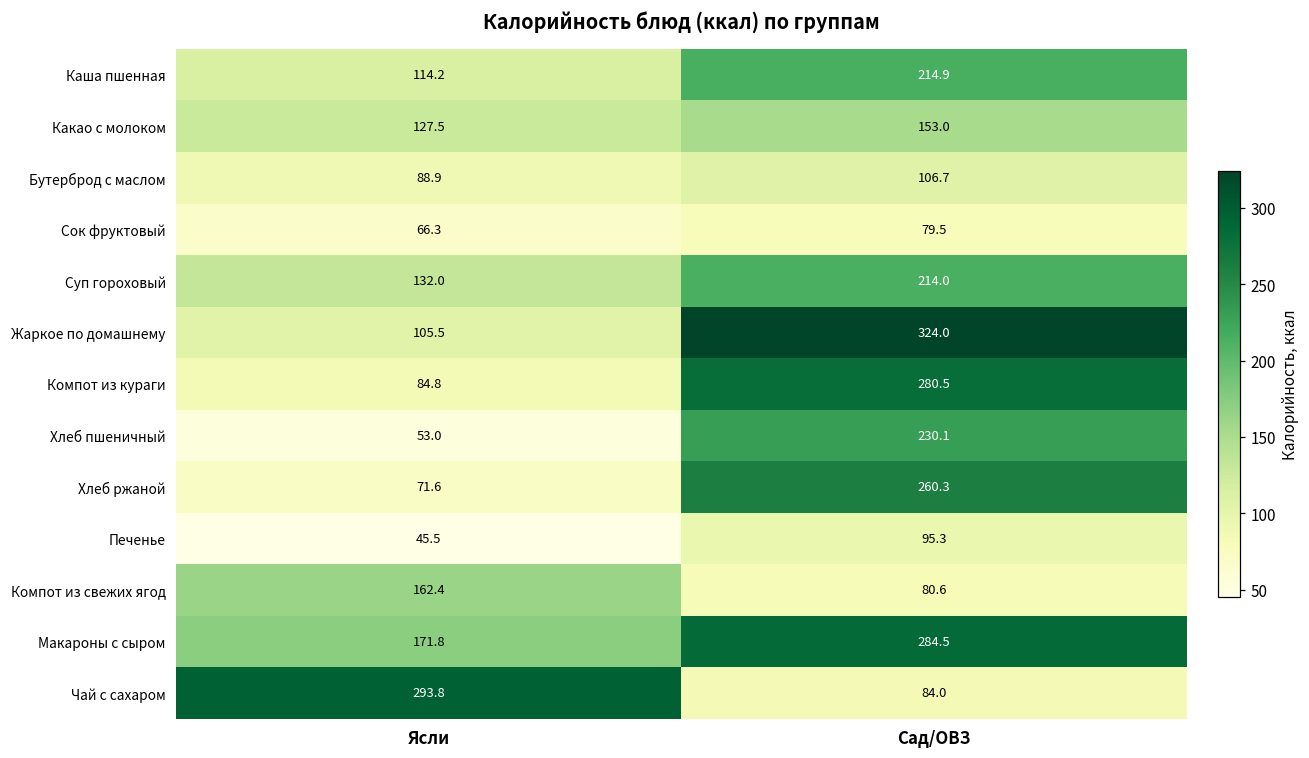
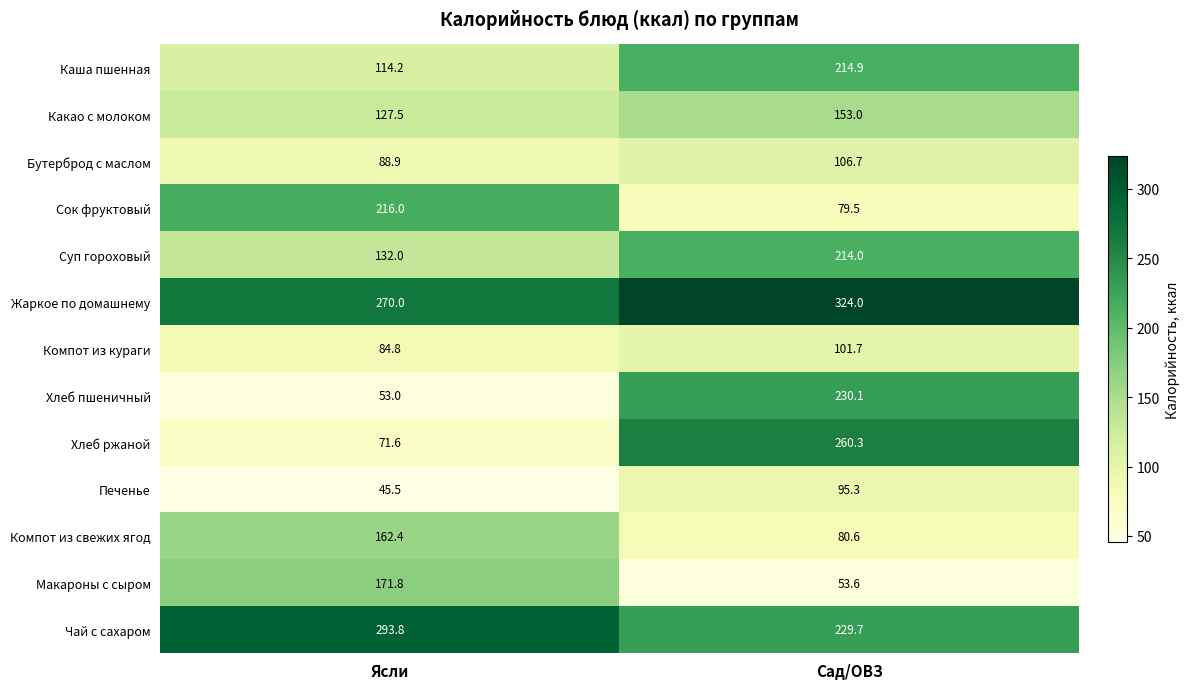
Сок фруктовый, Ясли: 66.3 -> 216.0
Жаркое по домашнему, Ясли: 105.5 -> 270.0
Компот из кураги, Сад/ОВЗ: 280.5 -> 101.7
Макароны с сыром, Сад/ОВЗ: 284.5 -> 53.6
Чай с сахаром, Сад/ОВЗ: 84.0 -> 229.7
